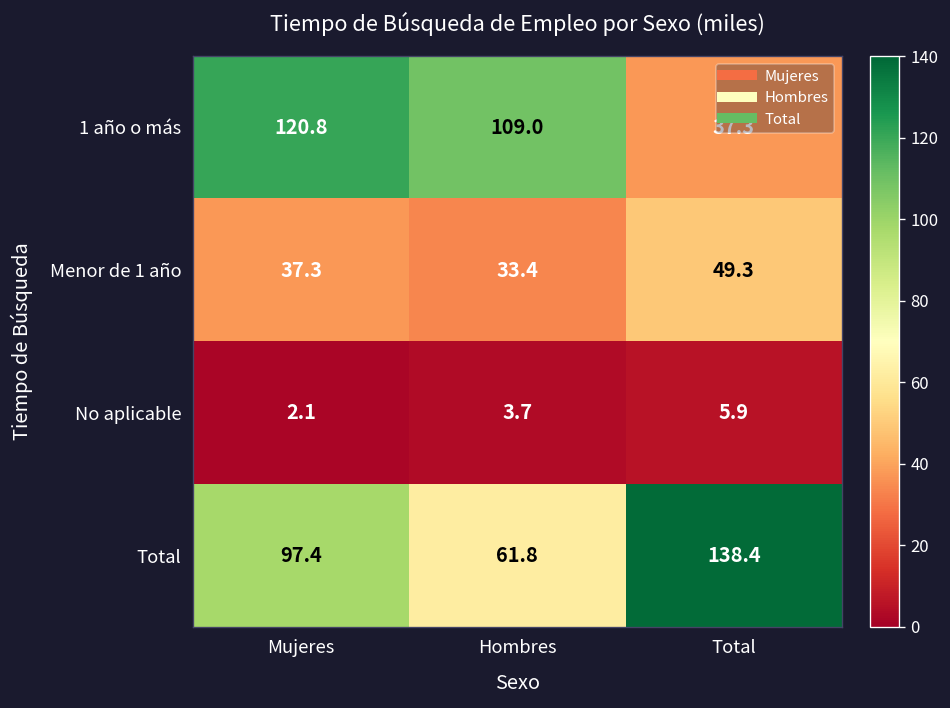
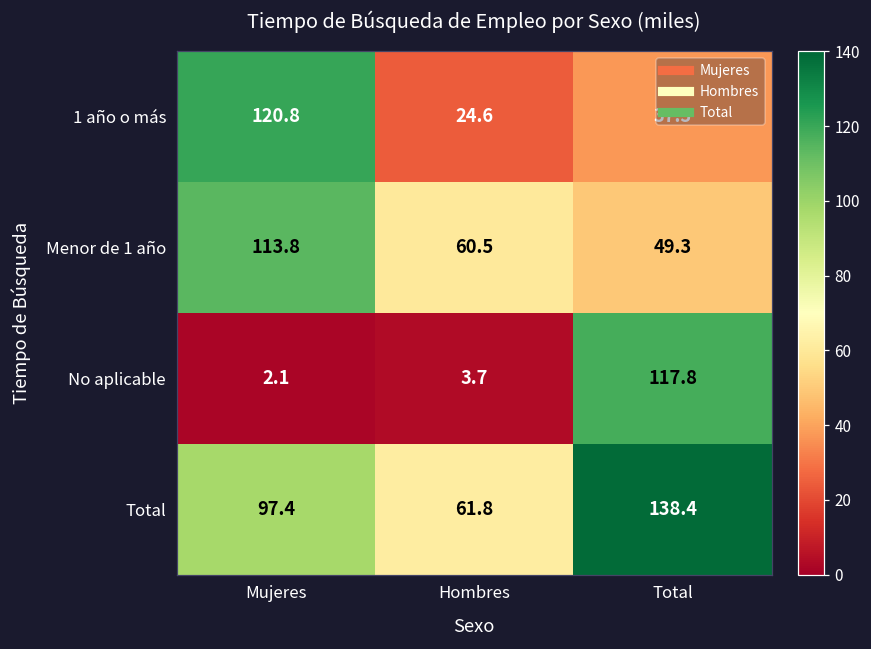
1 año o más, Hombres: 109.0 -> 24.6
Menor de 1 año, Mujeres: 37.3 -> 113.8
Menor de 1 año, Hombres: 33.4 -> 60.5
No aplicable, Total: 5.9 -> 117.8
